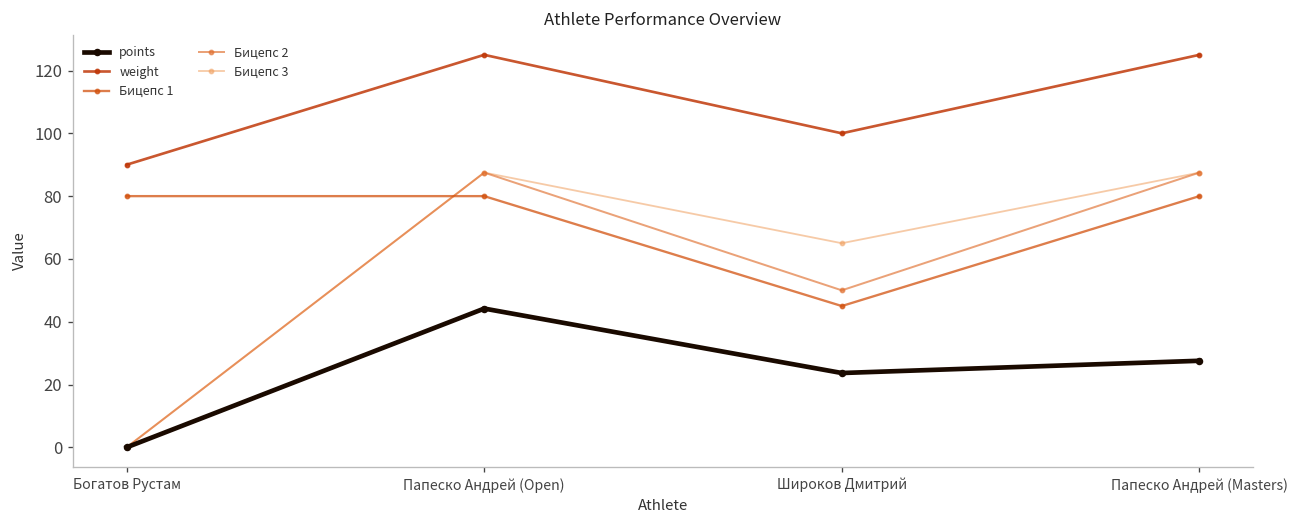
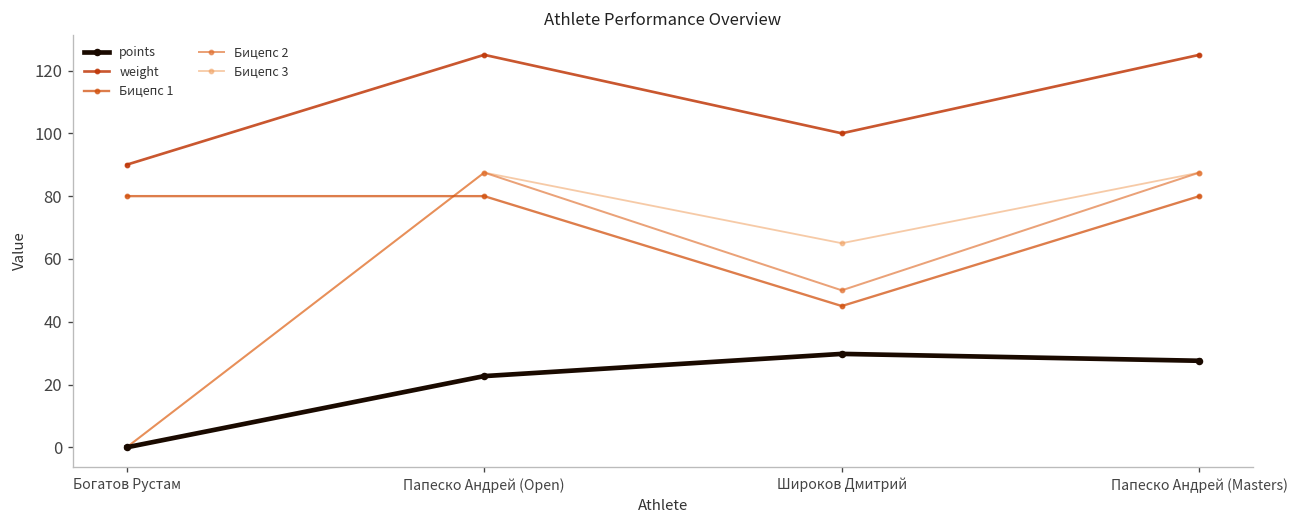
points, Папеско Андрей (Open): 44 -> 23
points, Широков Дмитрий: 24 -> 30
